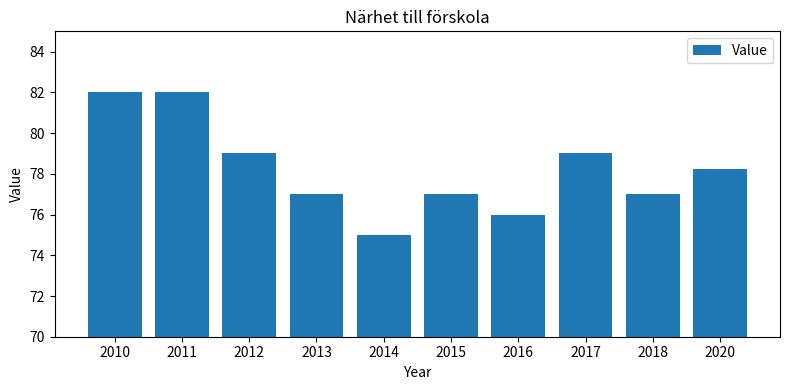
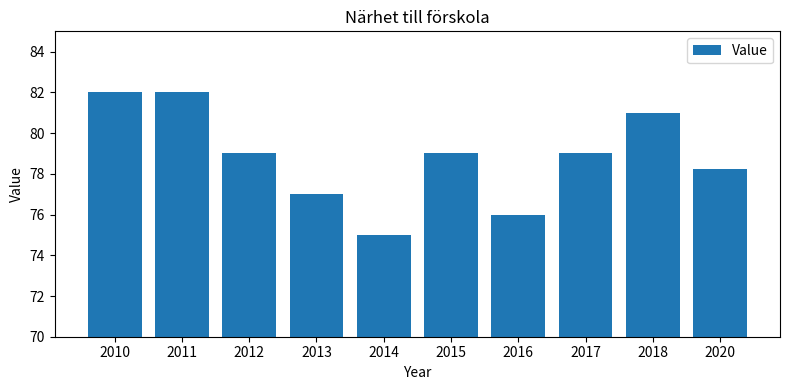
2015: 77 -> 79
2018: 77 -> 81
